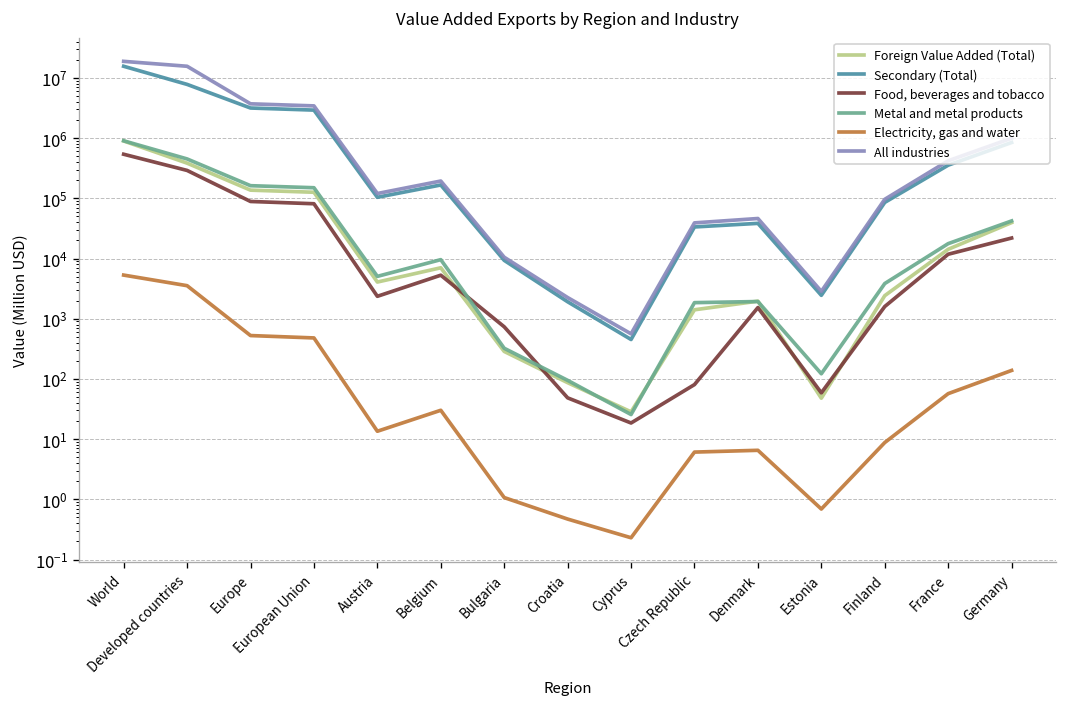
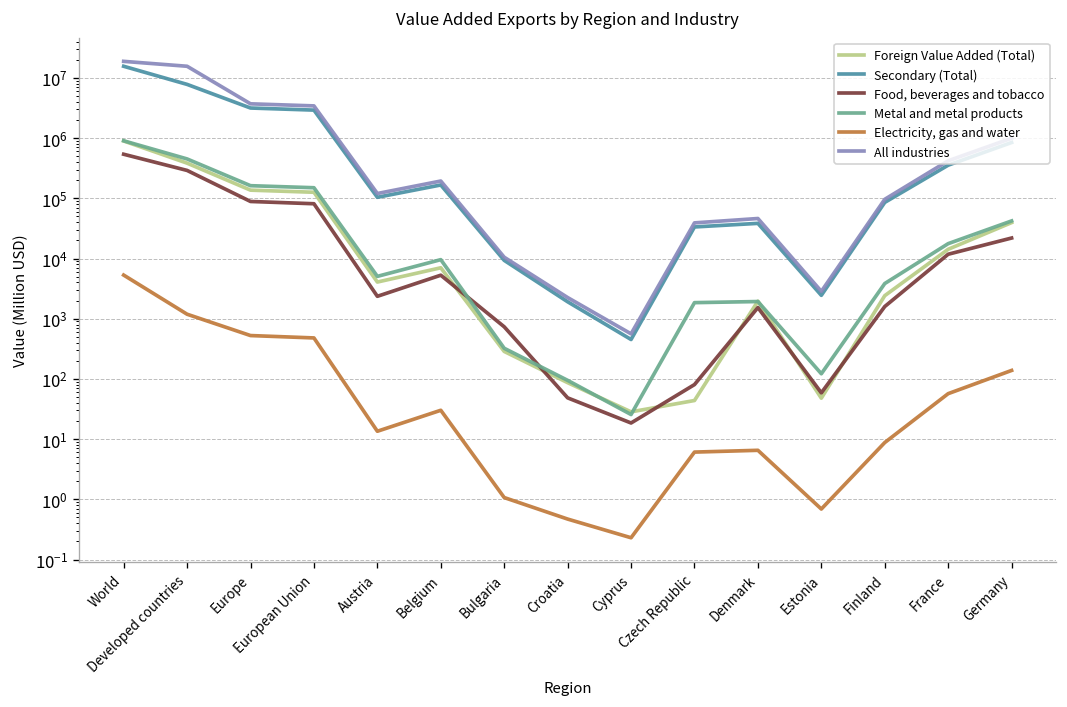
Electricity, gas and water, Developed countries: 4000 -> 1200
Foreign Value Added (Total), Czech Republic: 1400 -> 40
